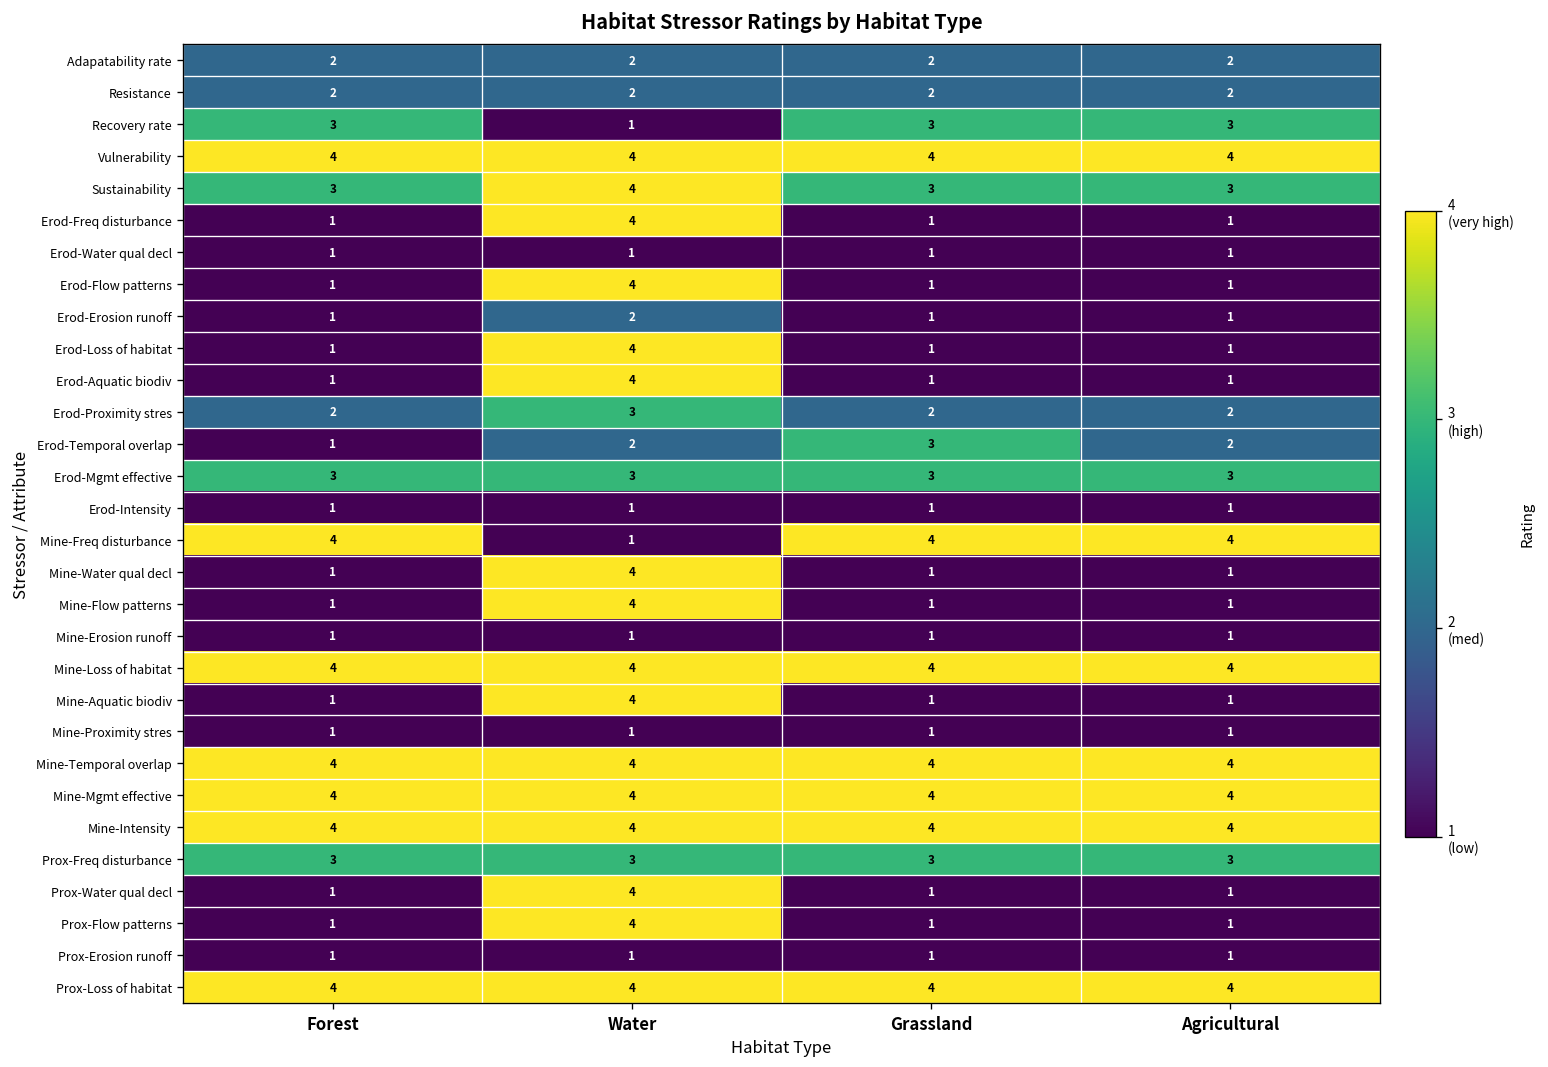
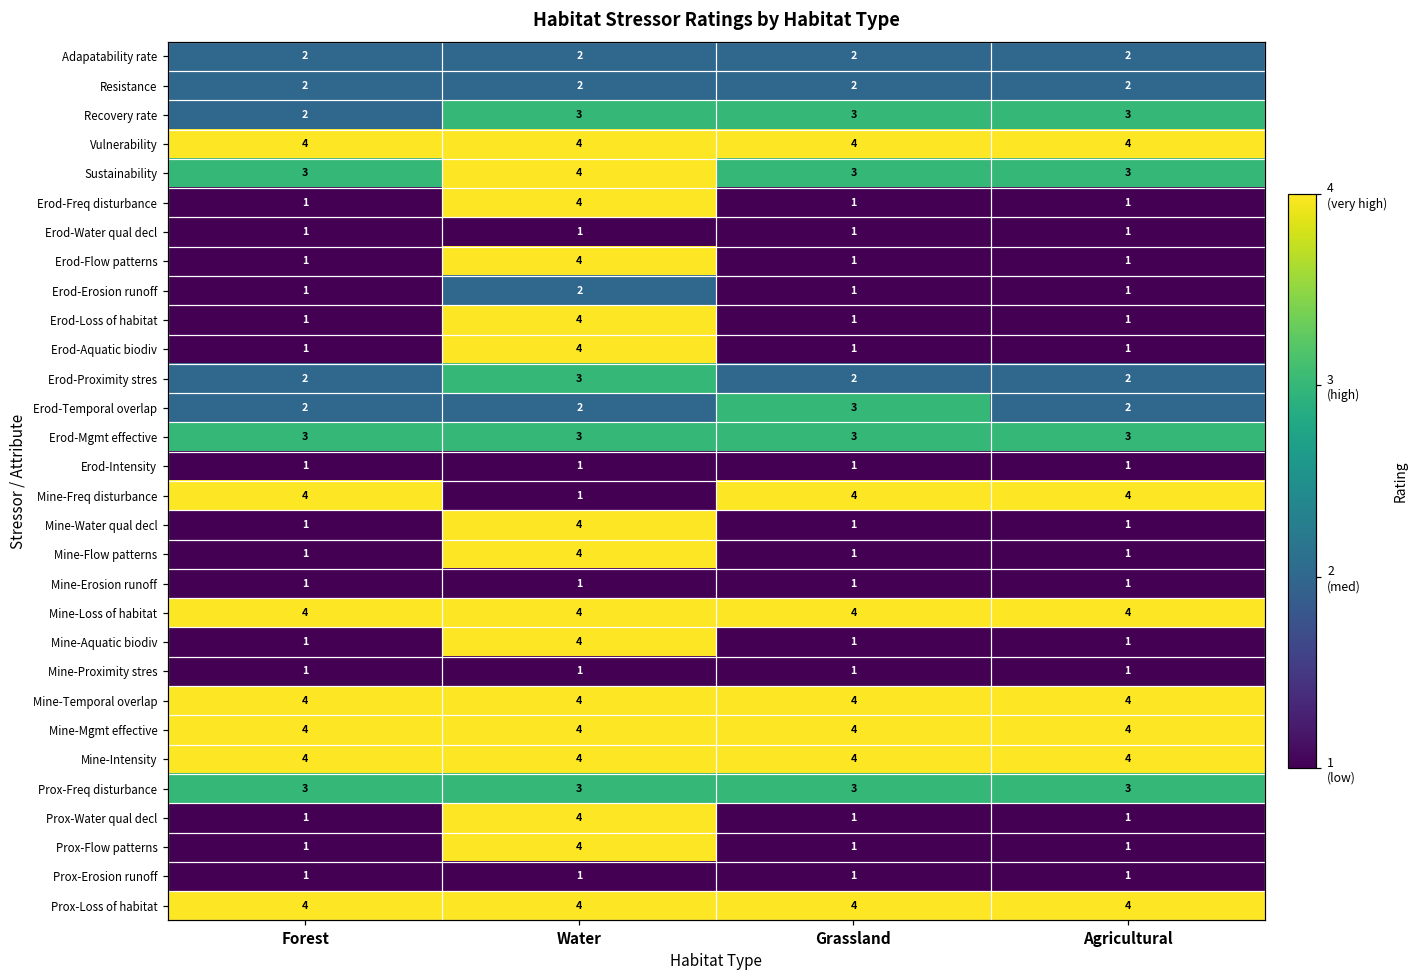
Recovery rate, Forest: 3 -> 2
Recovery rate, Water: 1 -> 3
Erod-Temporal overlap, Forest: 1 -> 2
